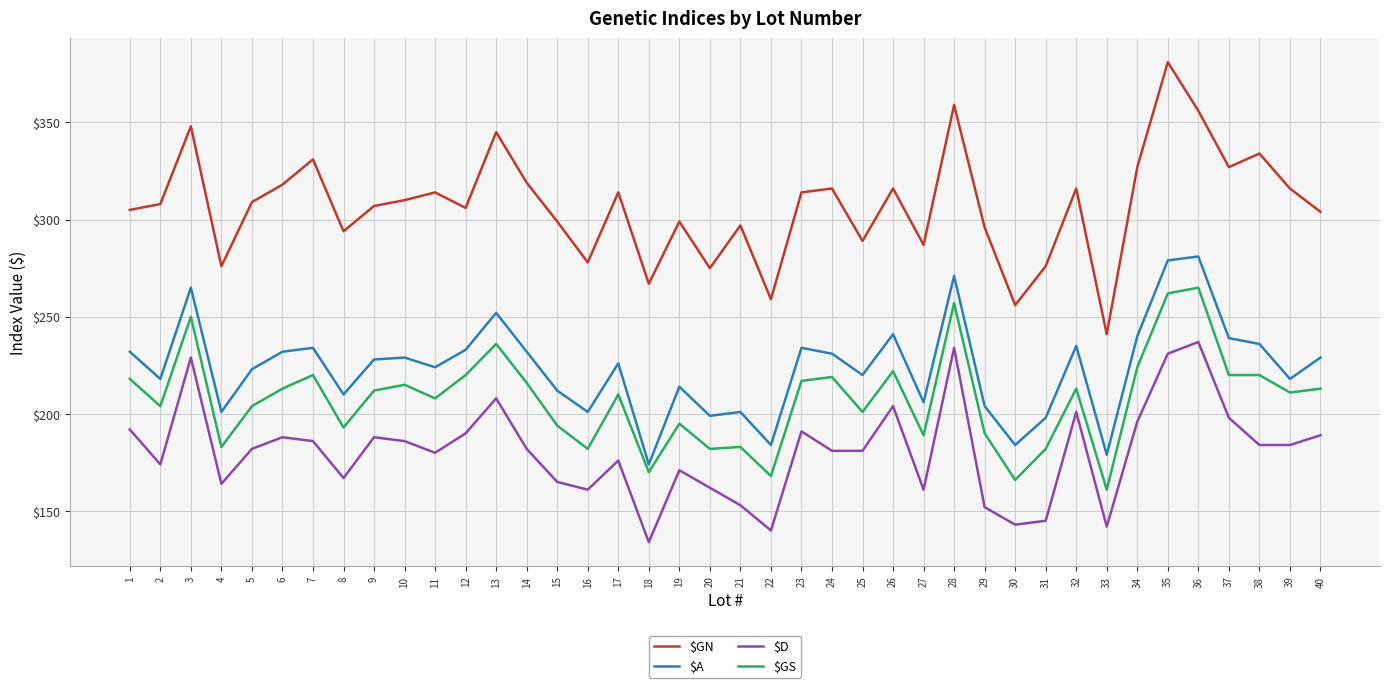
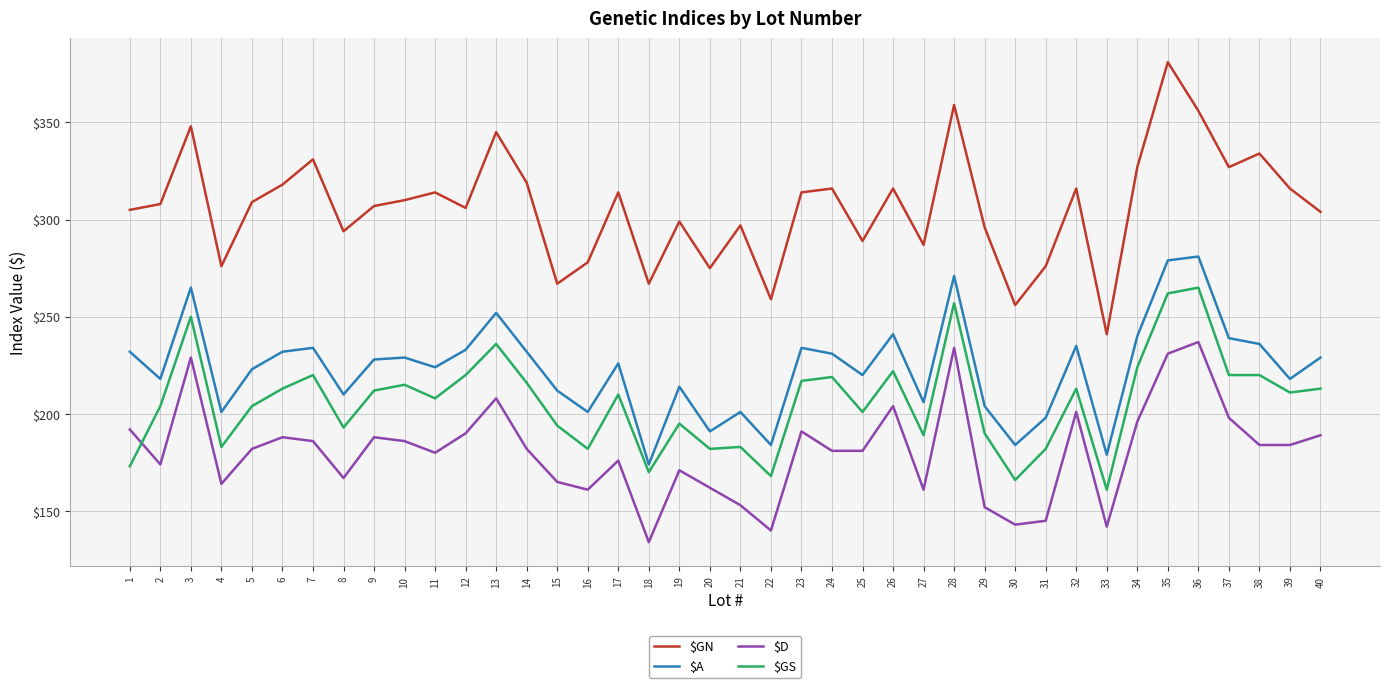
$GS, 1: $218 -> $173
$GN, 15: $299 -> $267
$A, 20: $199 -> $191
